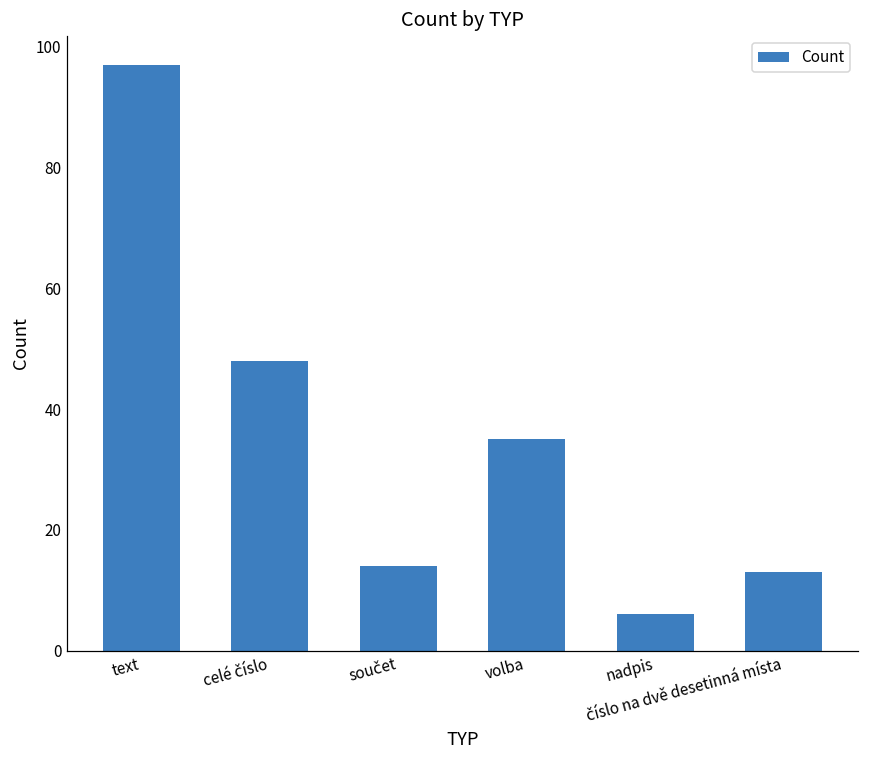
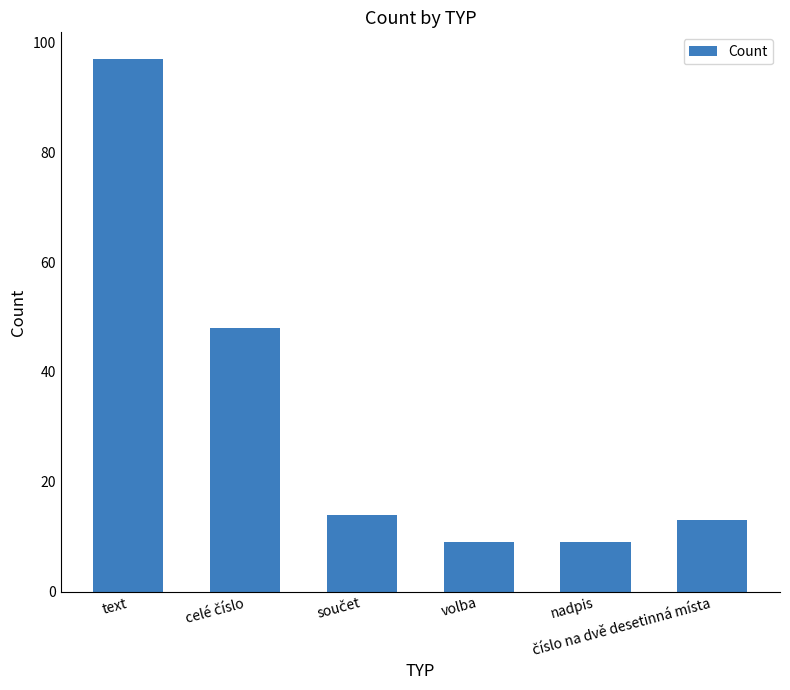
volba: 35 -> 9
nadpis: 6 -> 9
